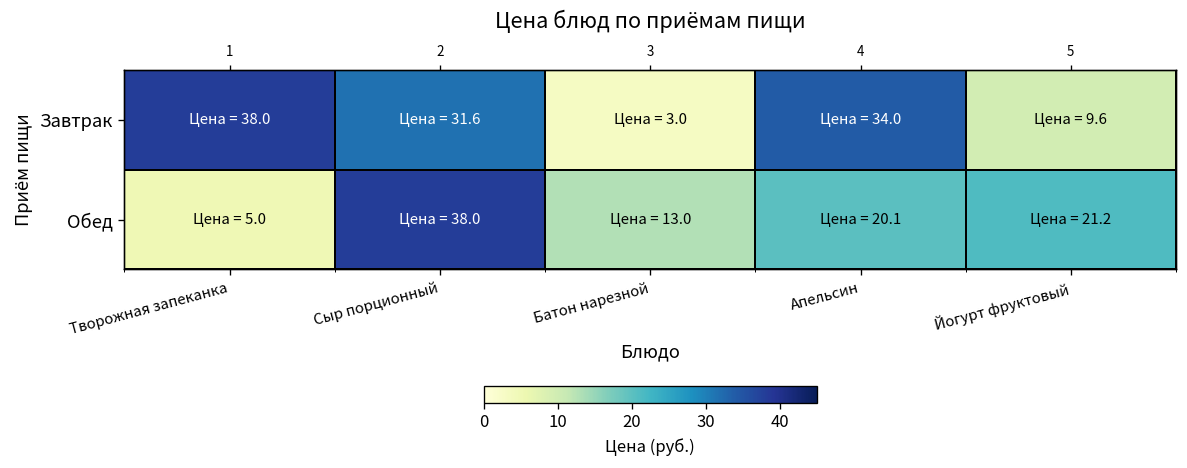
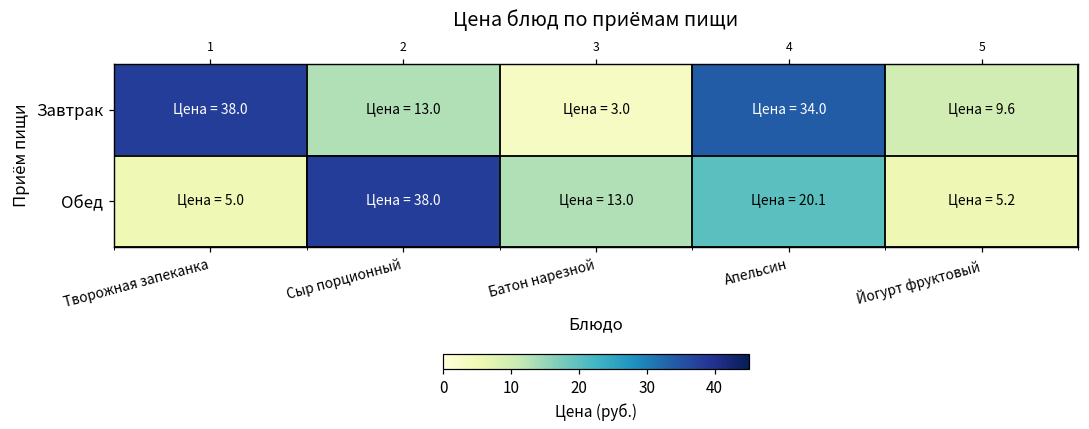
Завтрак, Сыр порционный: 31.6 -> 13.0
Обед, Йогурт фруктовый: 21.2 -> 5.2
